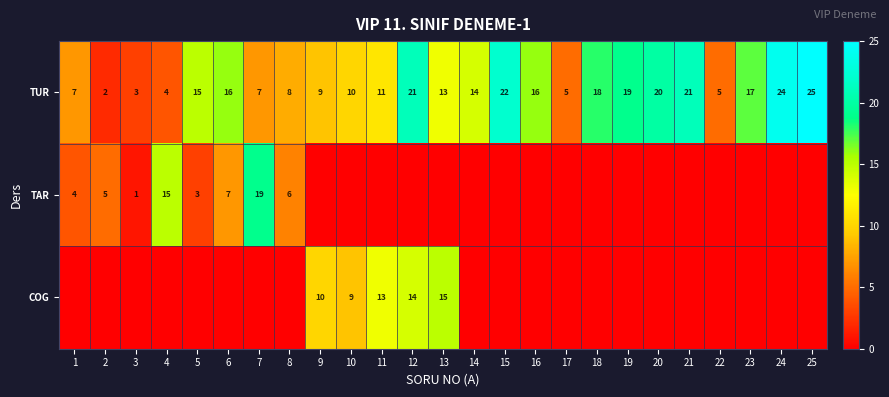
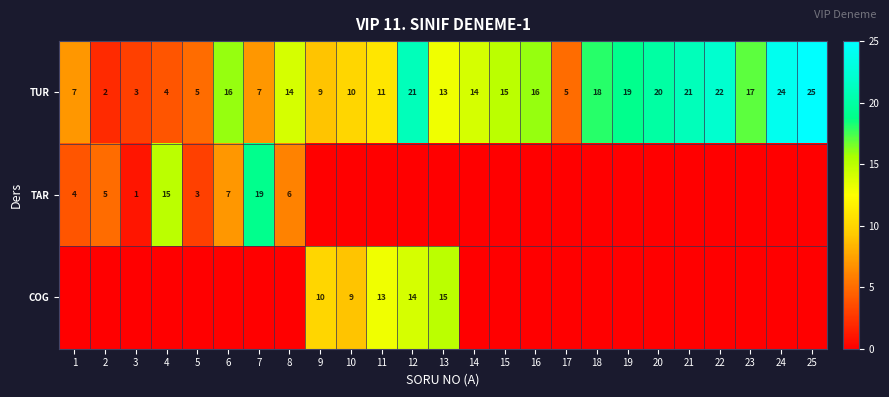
TUR, 5: 15 -> 5
TUR, 8: 8 -> 14
TUR, 15: 22 -> 15
TUR, 22: 5 -> 22
